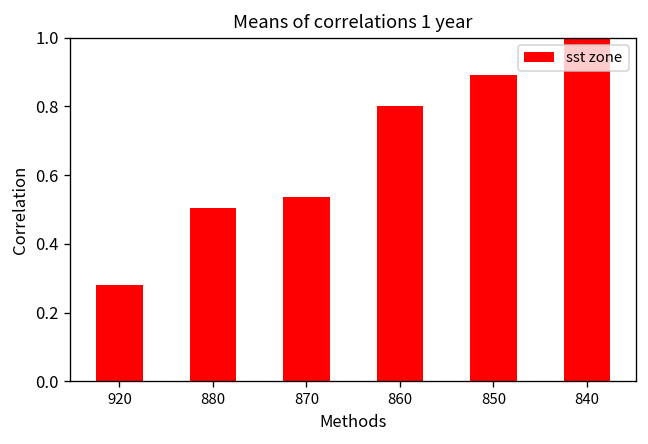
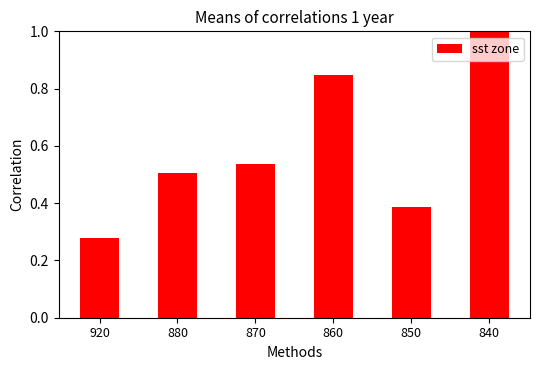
860: 0.80 -> 0.85
850: 0.89 -> 0.39
